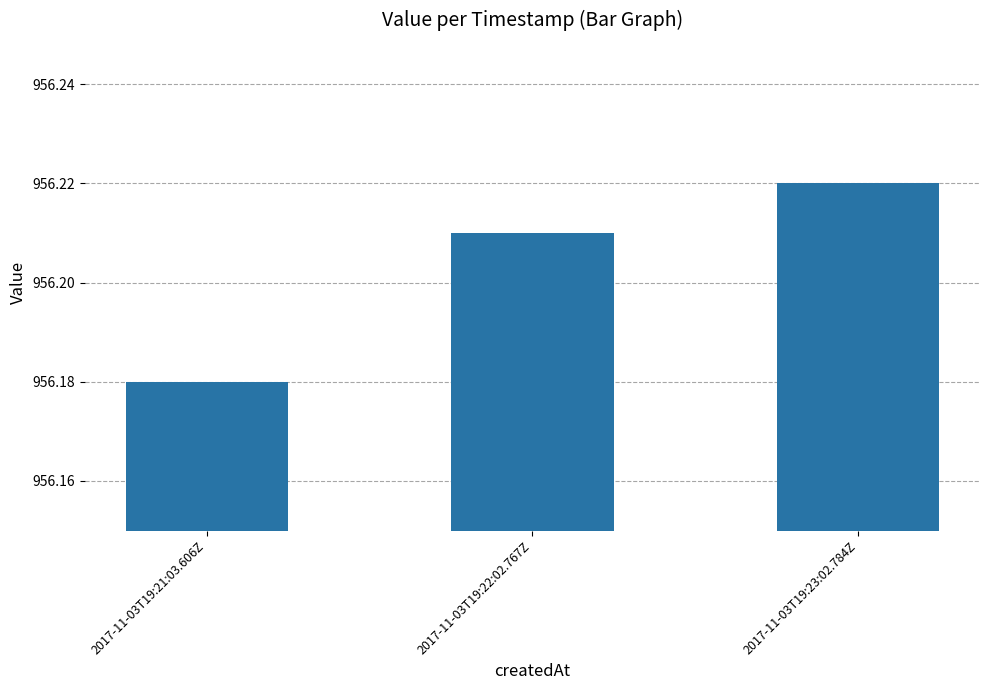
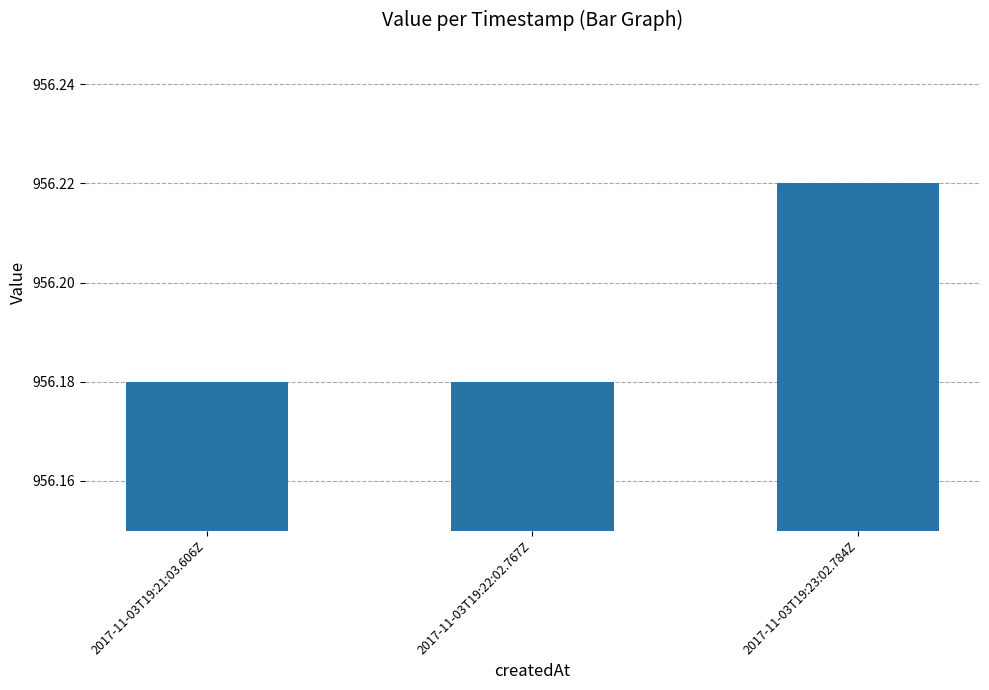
2017-11-03T19:22:02.767Z: 956.21 -> 956.18
